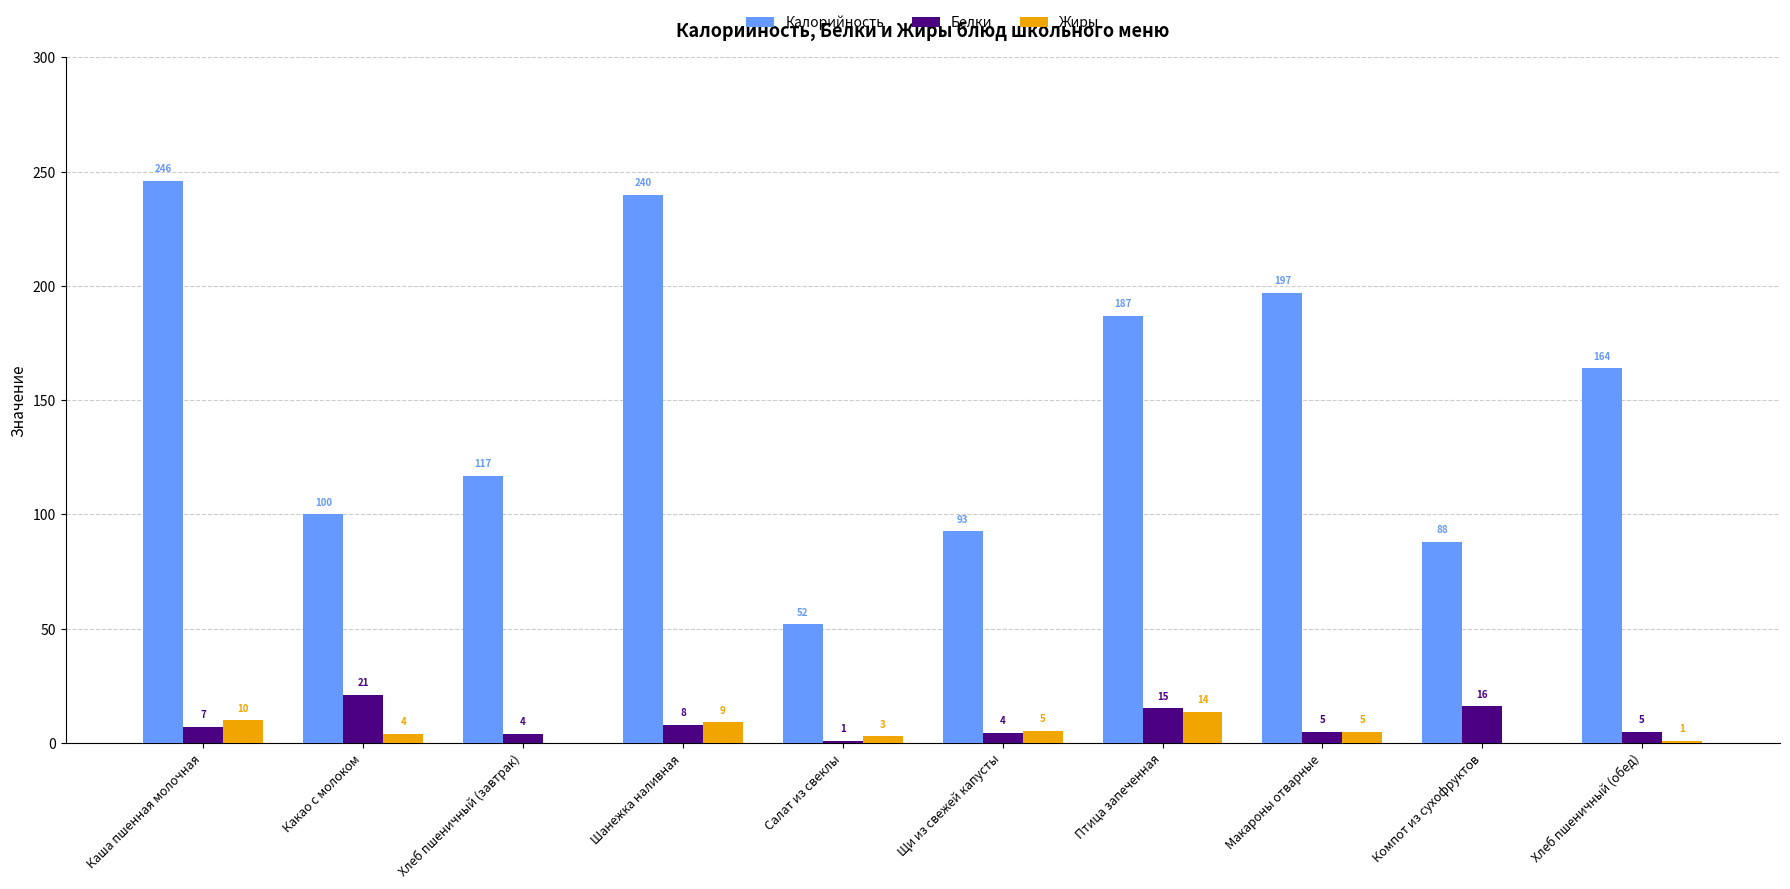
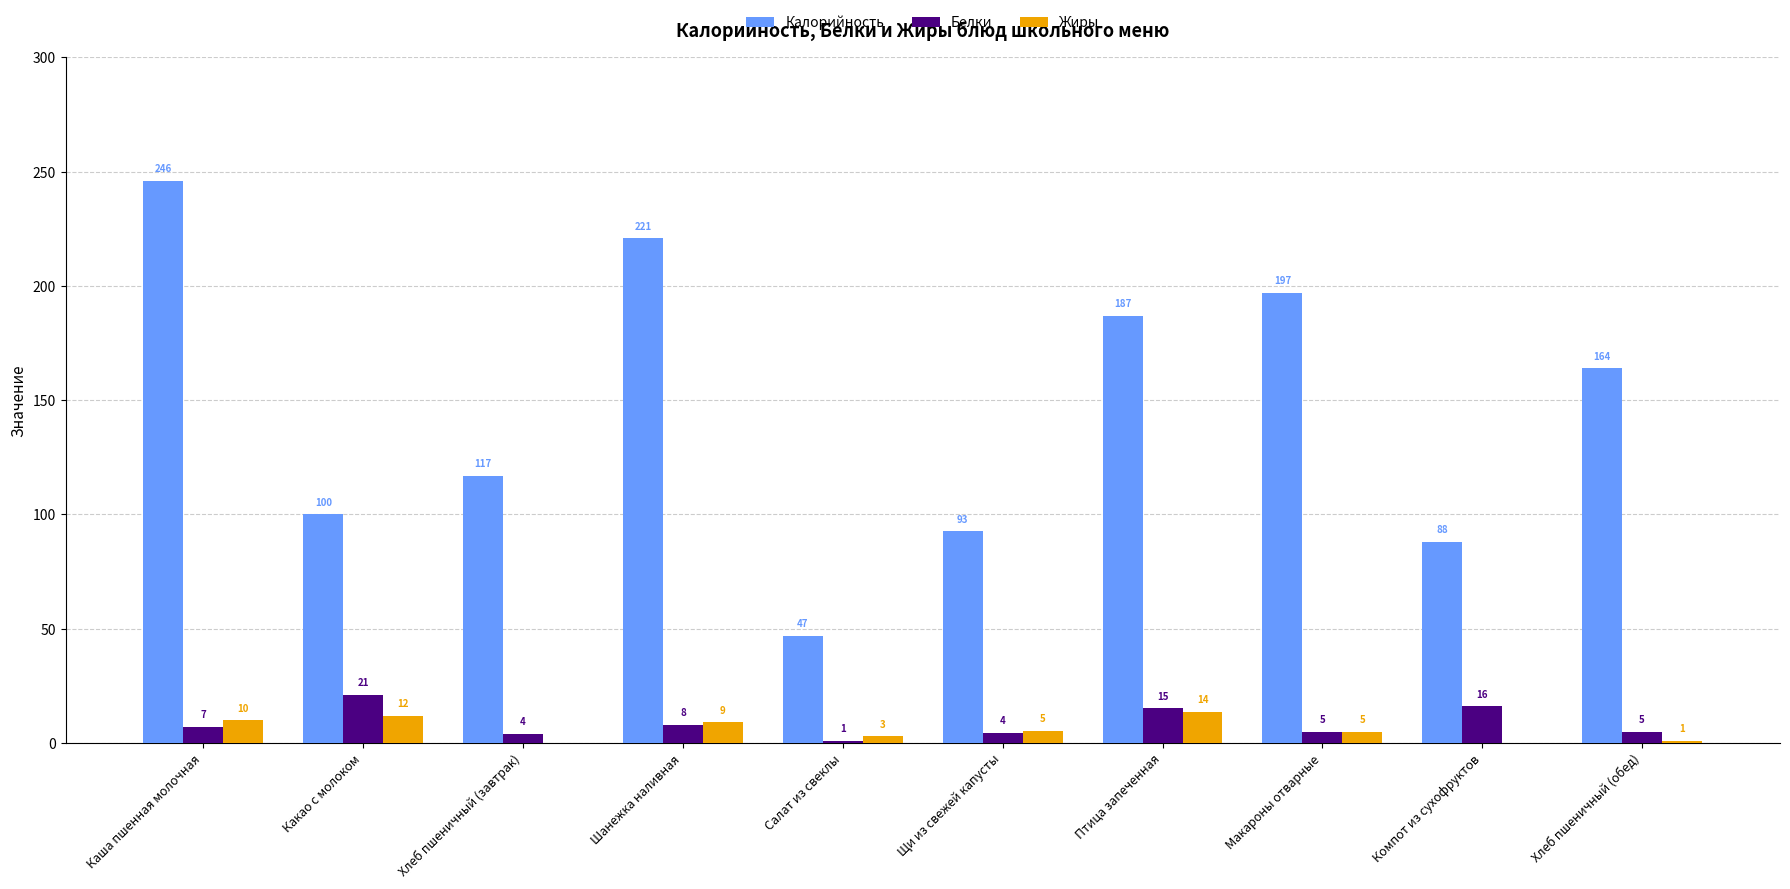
Жиры, Какао с молоком: 4 -> 12
Калорийность, Шанежка наливная: 240 -> 221
Калорийность, Салат из свеклы: 52 -> 47
